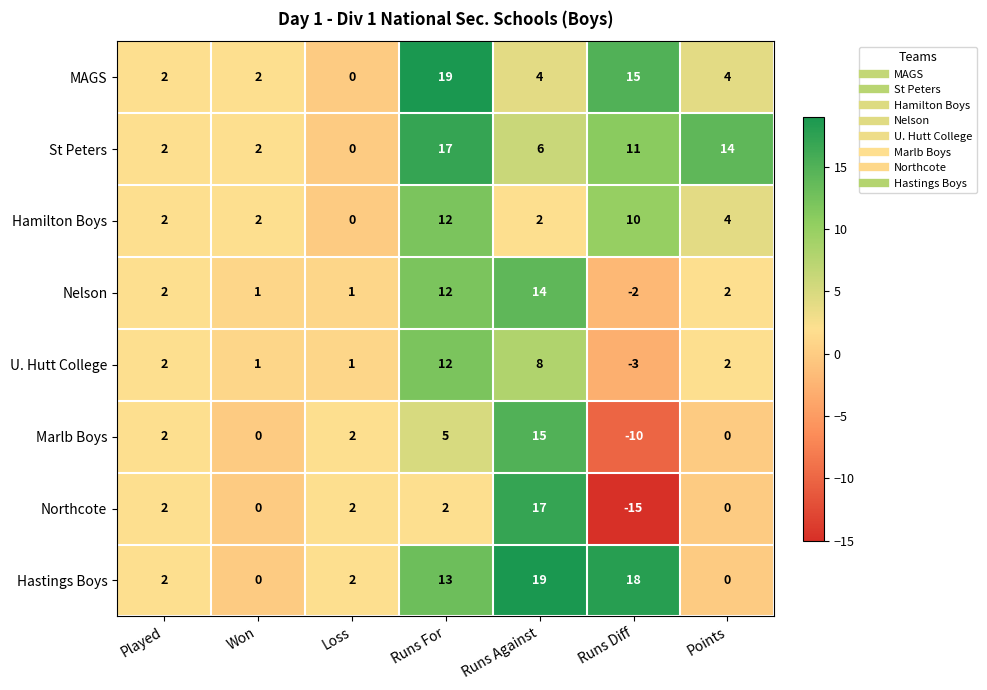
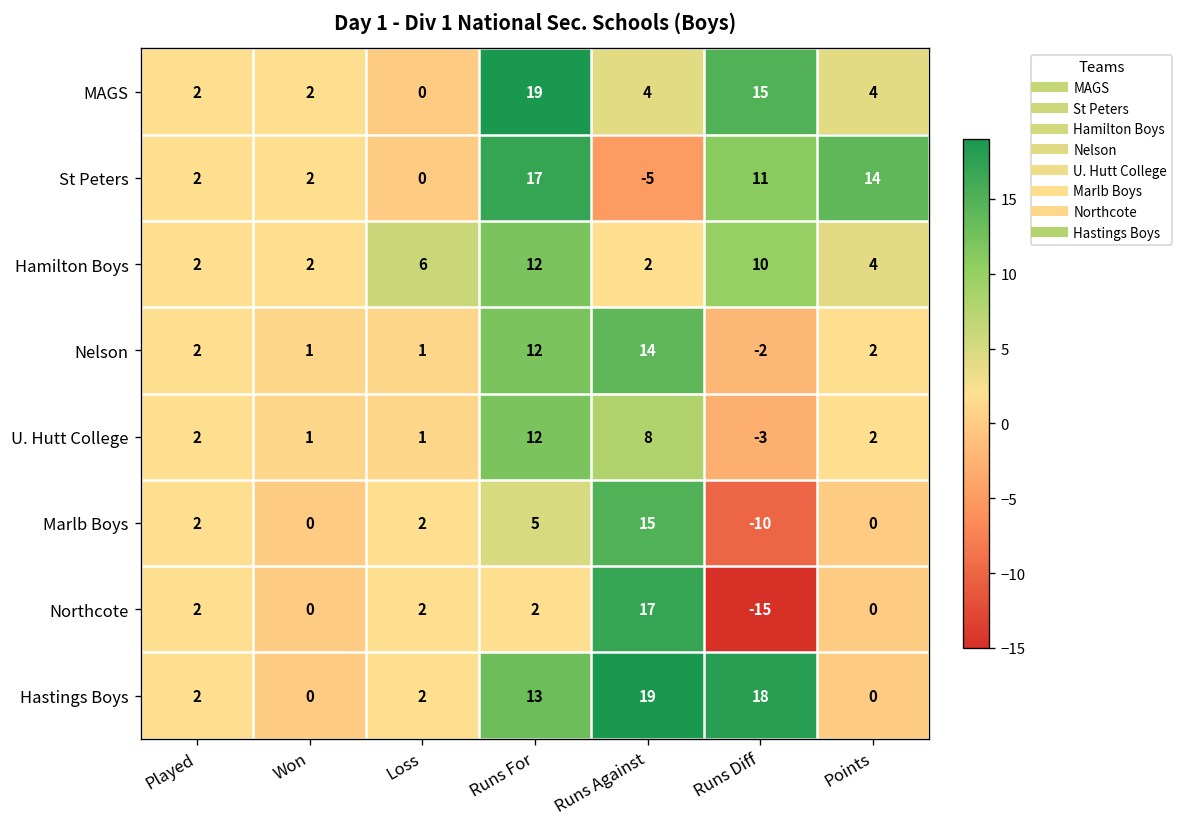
St Peters, Runs Against: 6 -> -5
Hamilton Boys, Loss: 0 -> 6
